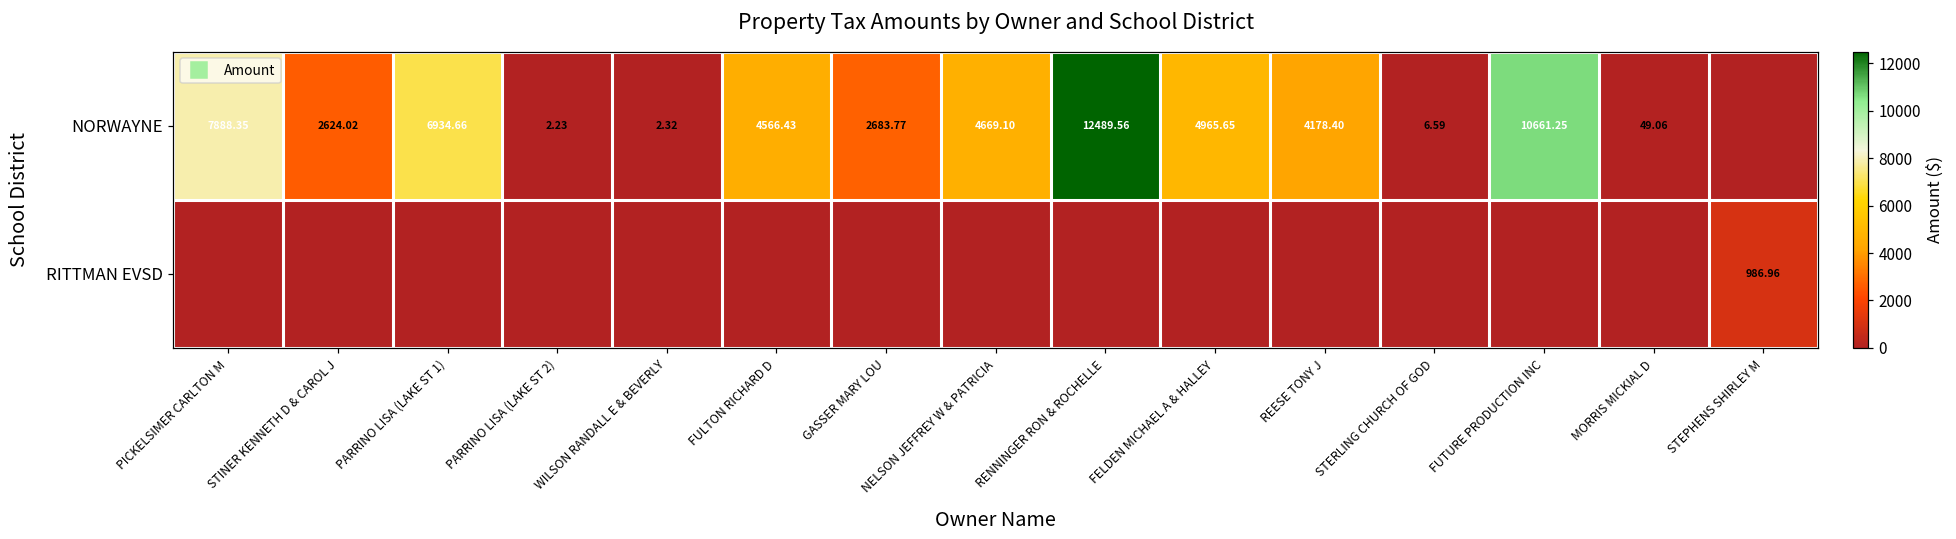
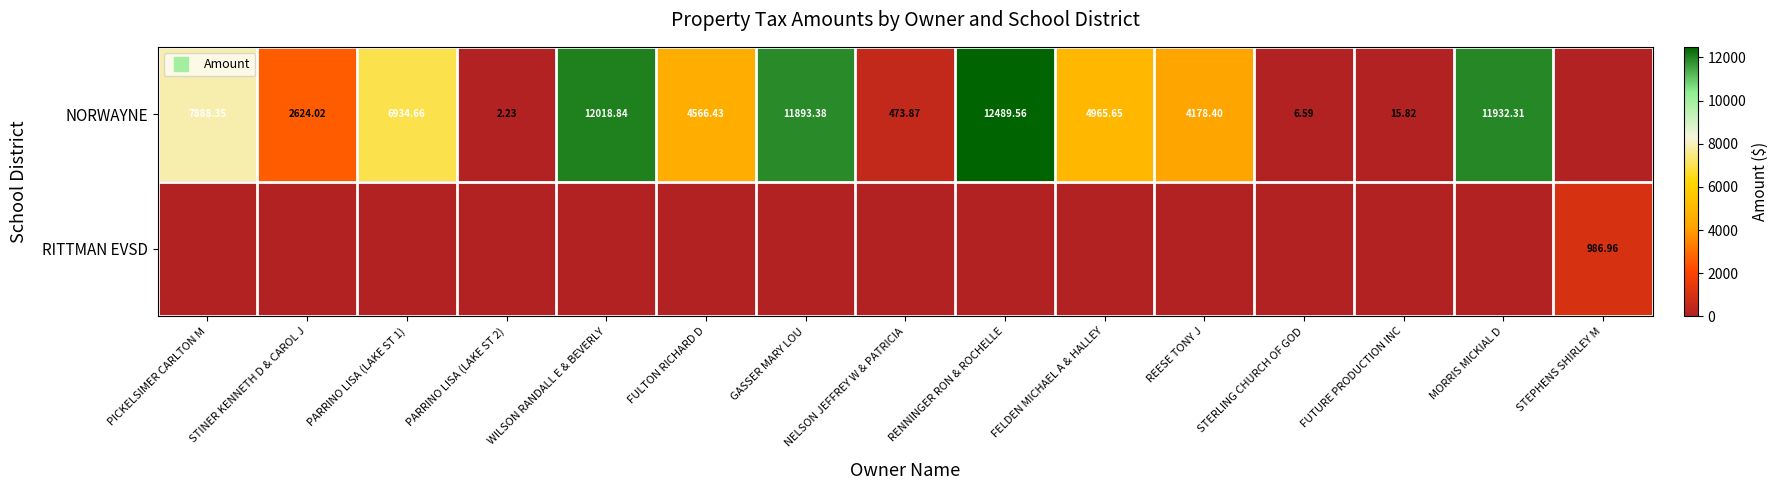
NORWAYNE, WILSON RANDALL E & BEVERLY: 2.32 -> 12018.84
NORWAYNE, GASSER MARY LOU: 2683.77 -> 11893.38
NORWAYNE, NELSON JEFFREY W & PATRICIA: 4669.10 -> 473.87
NORWAYNE, FUTURE PRODUCTION INC: 10661.25 -> 15.82
NORWAYNE, MORRIS MICKIAL D: 49.06 -> 11932.31
